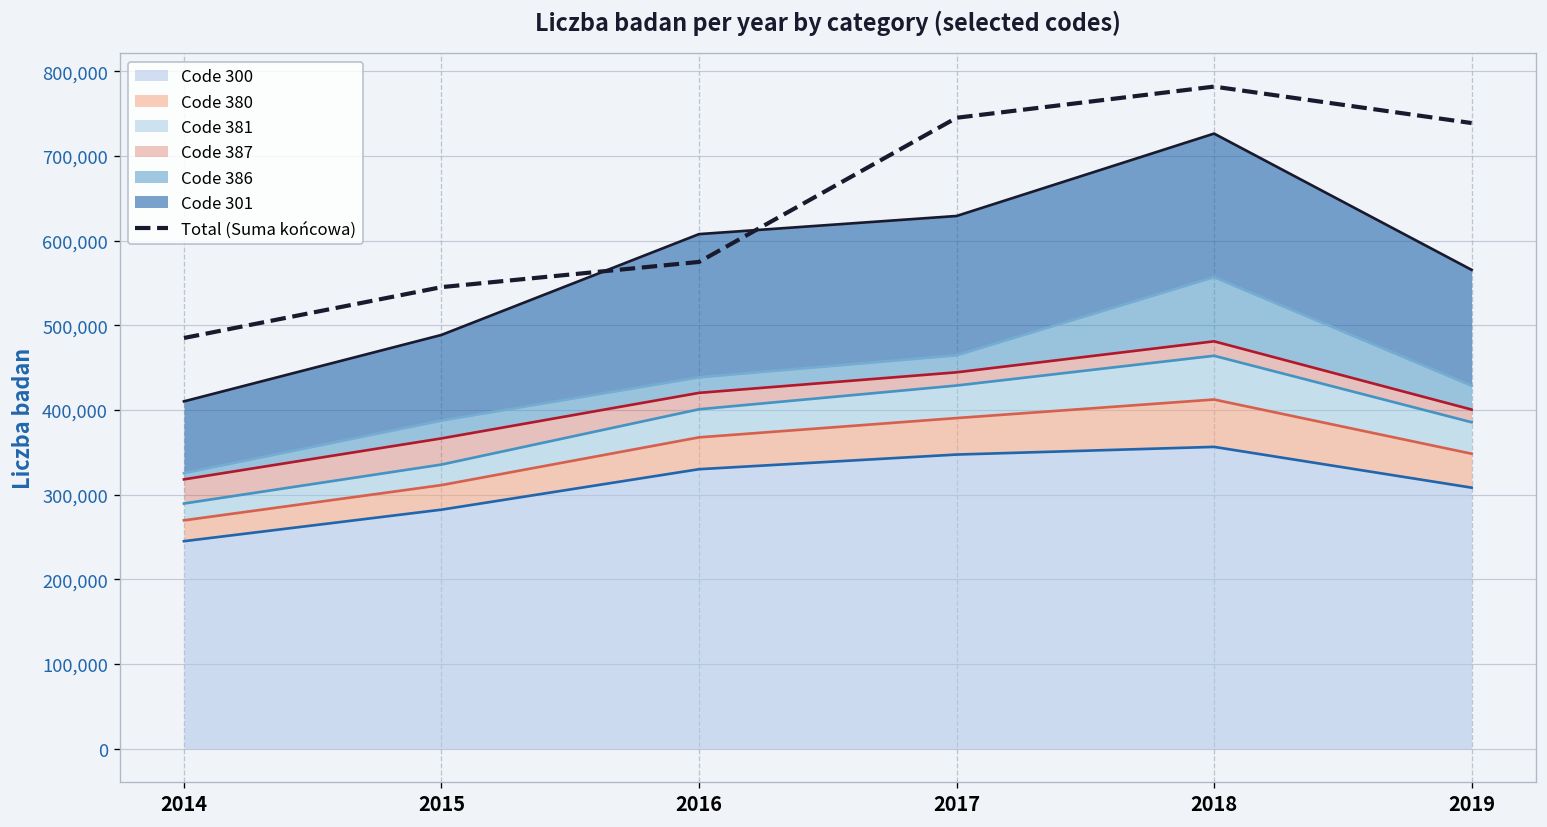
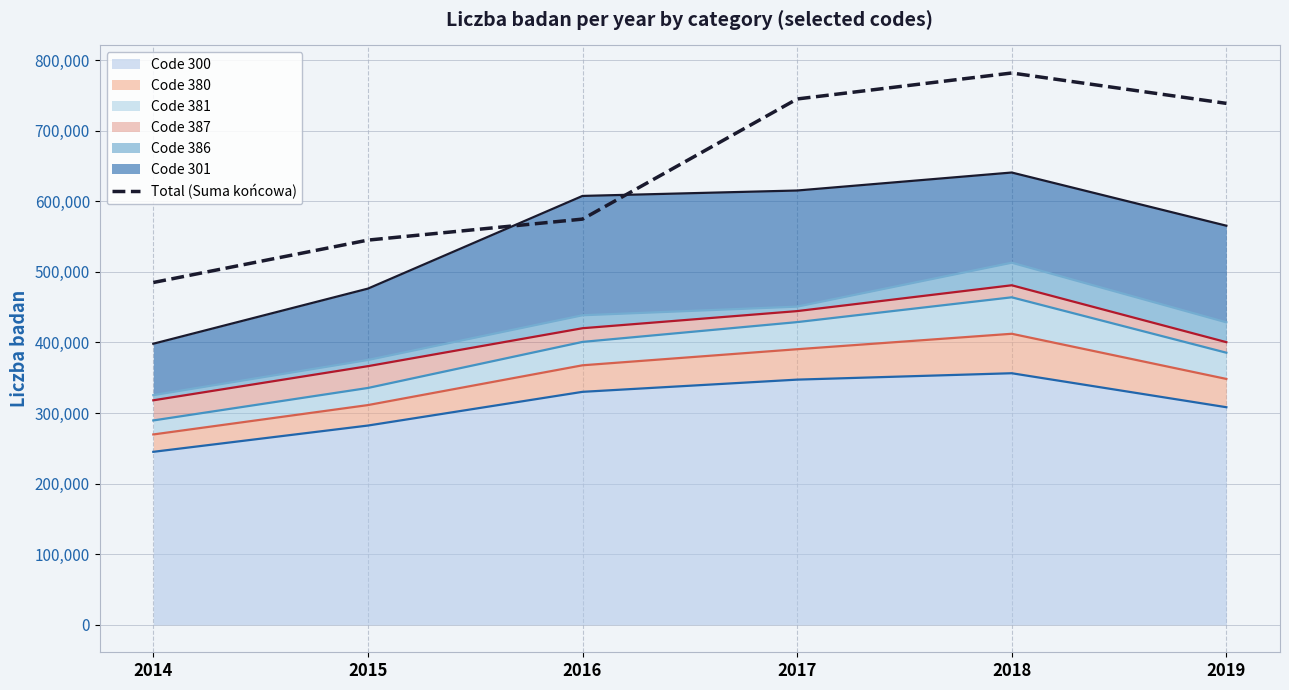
Code 301, 2014: 80,000 -> 70,000
Code 386, 2015: 20,000 -> 10,000
Code 386, 2017: 20,000 -> 10,000
Code 386, 2018: 80,000 -> 30,000
Code 301, 2018: 170,000 -> 130,000
